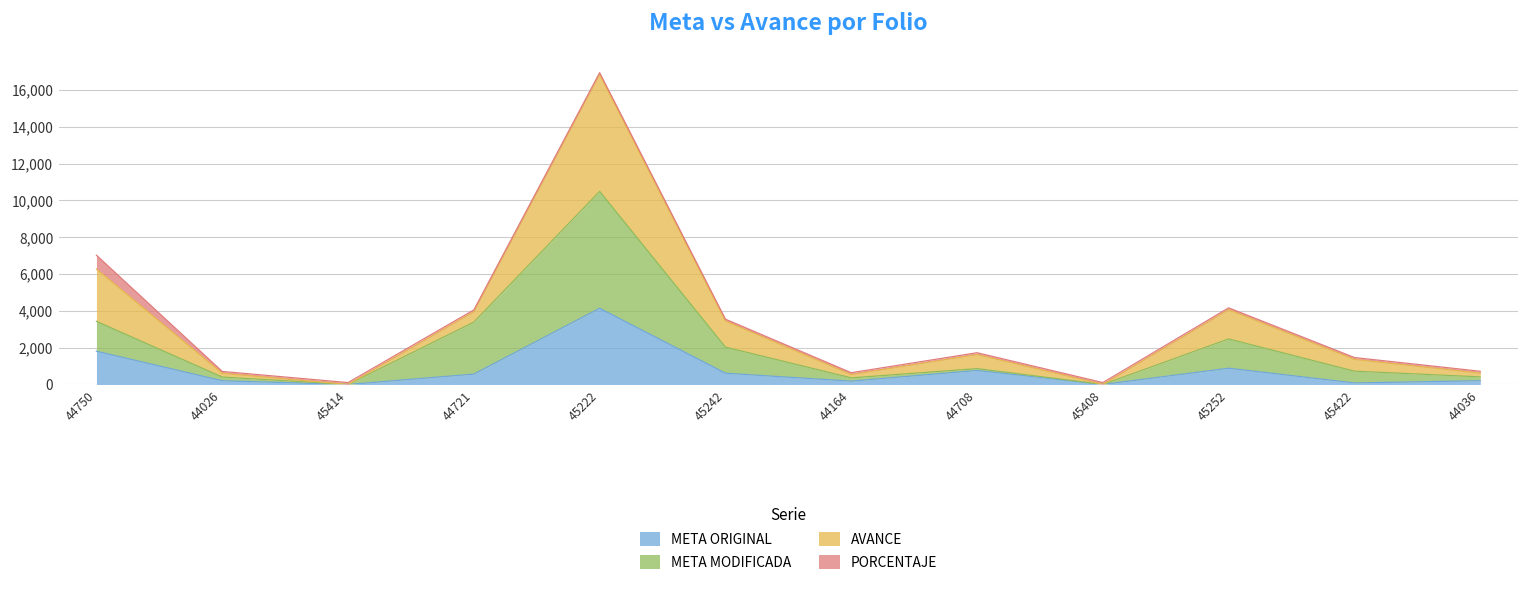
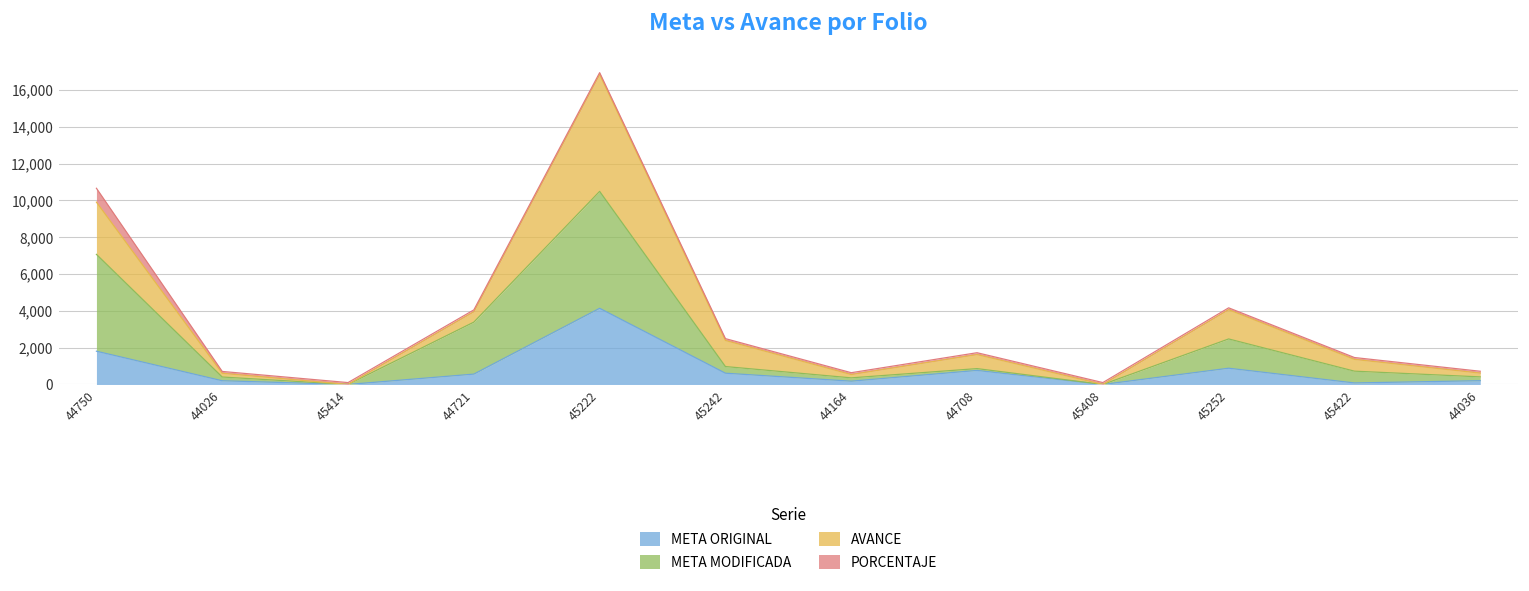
META MODIFICADA, 44750: 1,600 -> 5,300
META MODIFICADA, 45242: 1,400 -> 400
